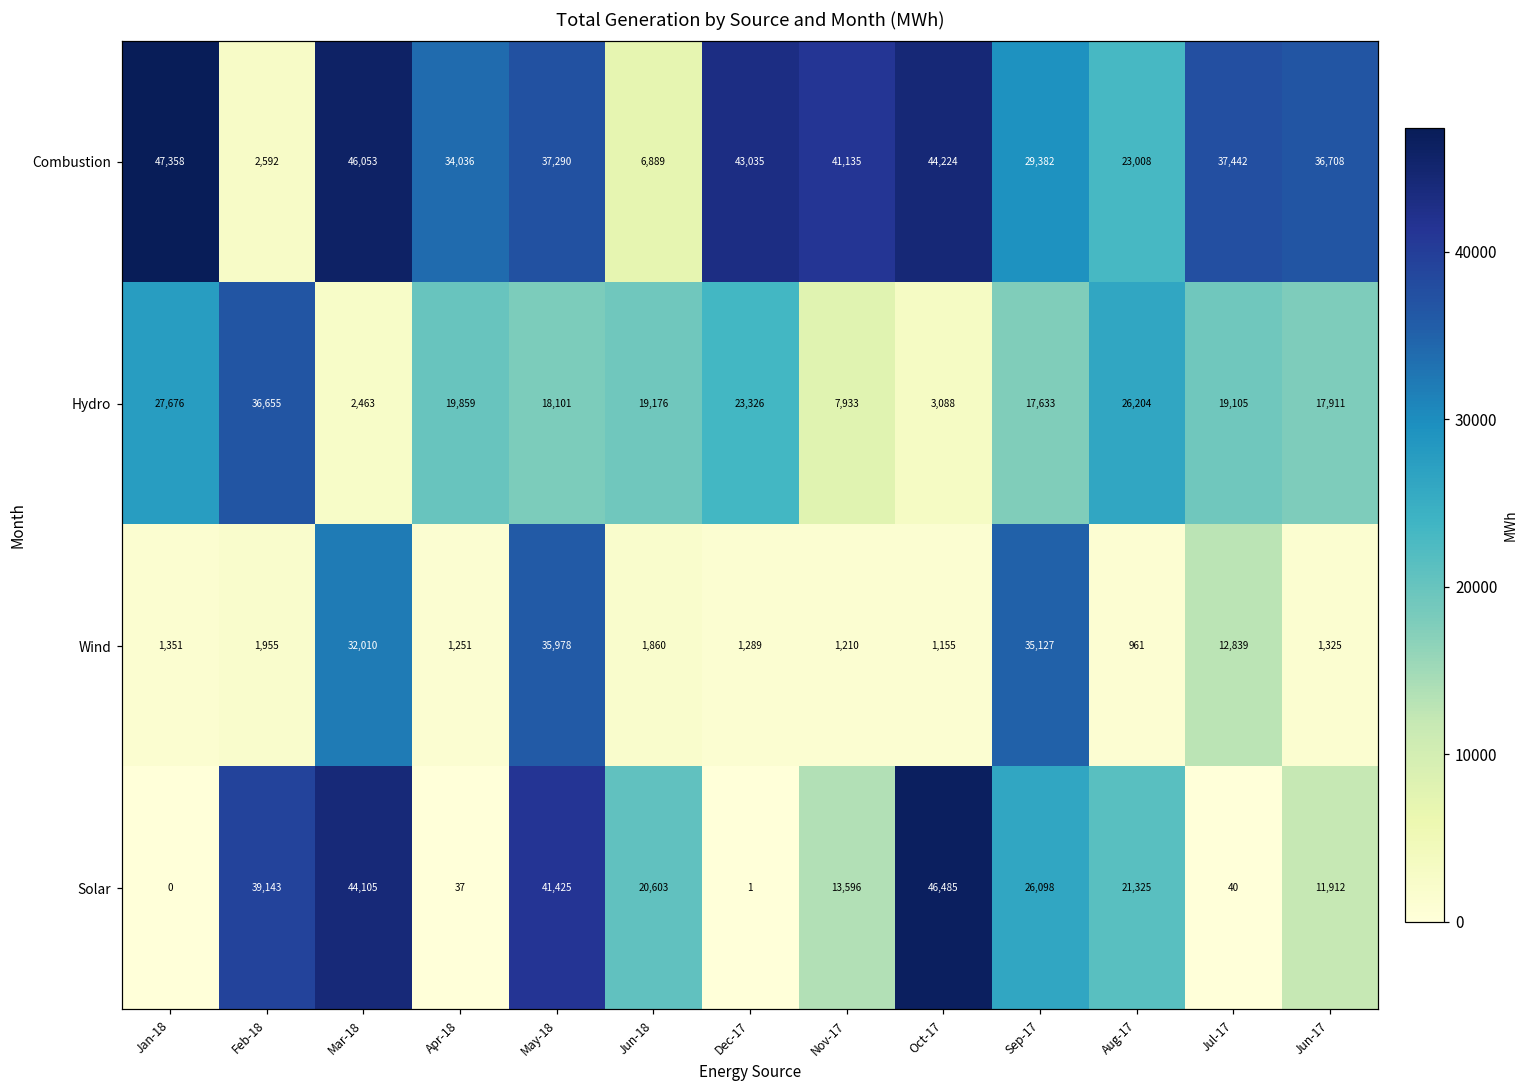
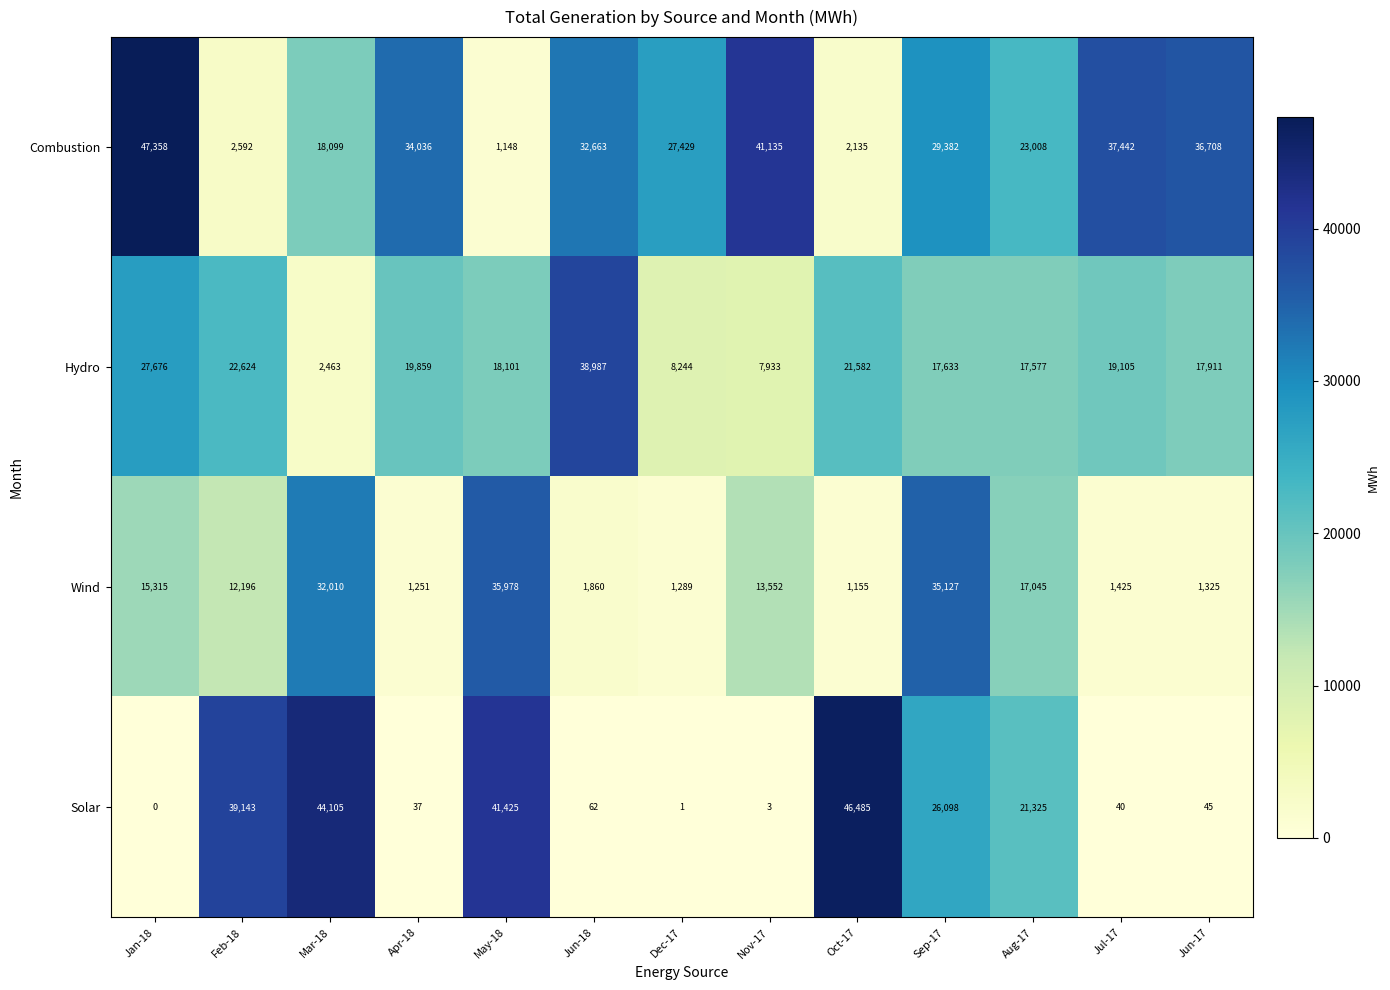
Combustion, Mar-18: 46,053 -> 18,099
Combustion, May-18: 37,290 -> 1,148
Combustion, Jun-18: 6,889 -> 32,663
Combustion, Dec-17: 43,035 -> 27,429
Combustion, Oct-17: 44,224 -> 2,135
Hydro, Feb-18: 36,655 -> 22,624
Hydro, Jun-18: 19,176 -> 38,987
Hydro, Dec-17: 23,326 -> 8,244
Hydro, Oct-17: 3,088 -> 21,582
Hydro, Aug-17: 26,204 -> 17,577
Wind, Jan-18: 1,351 -> 15,315
Wind, Feb-18: 1,955 -> 12,196
Wind, Nov-17: 1,210 -> 13,552
Wind, Aug-17: 961 -> 17,045
Wind, Jul-17: 12,839 -> 1,425
Solar, Jun-18: 20,603 -> 62
Solar, Nov-17: 13,596 -> 3
Solar, Jun-17: 11,912 -> 45
